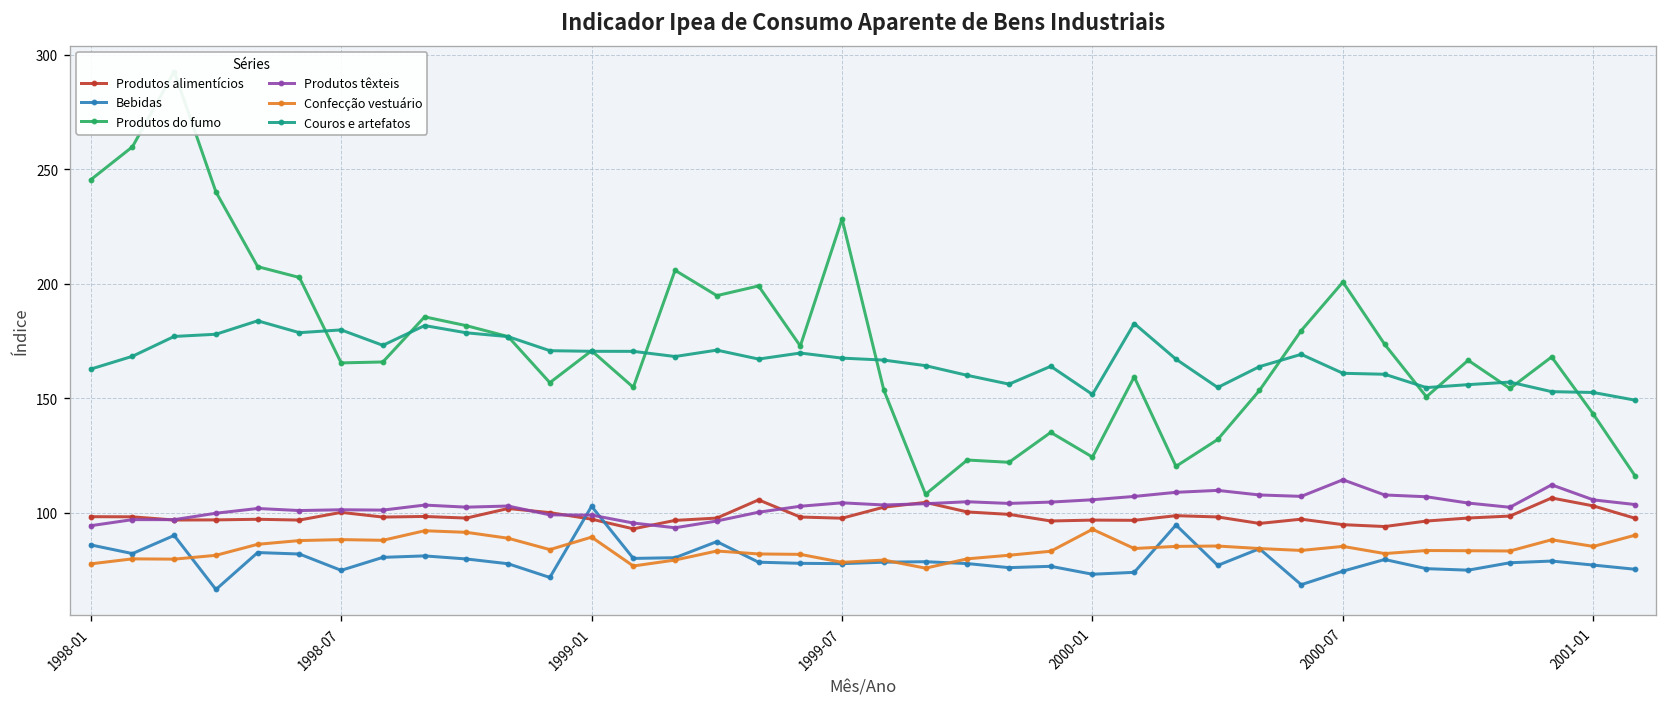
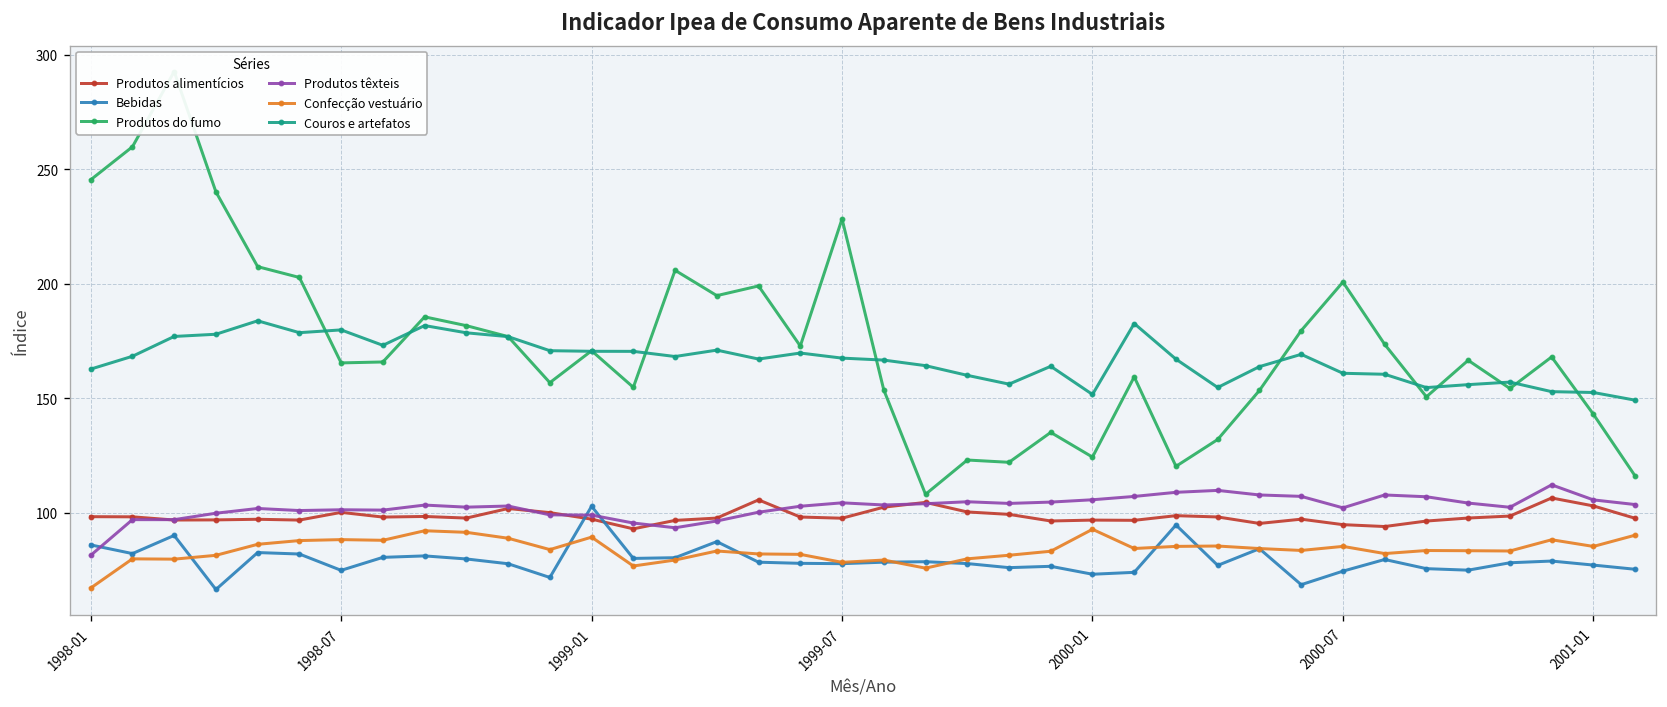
Produtos têxteis, 1998-01: 94 -> 81
Confecção vestuário, 1998-01: 78 -> 67
Produtos têxteis, 2000-07: 114 -> 102
